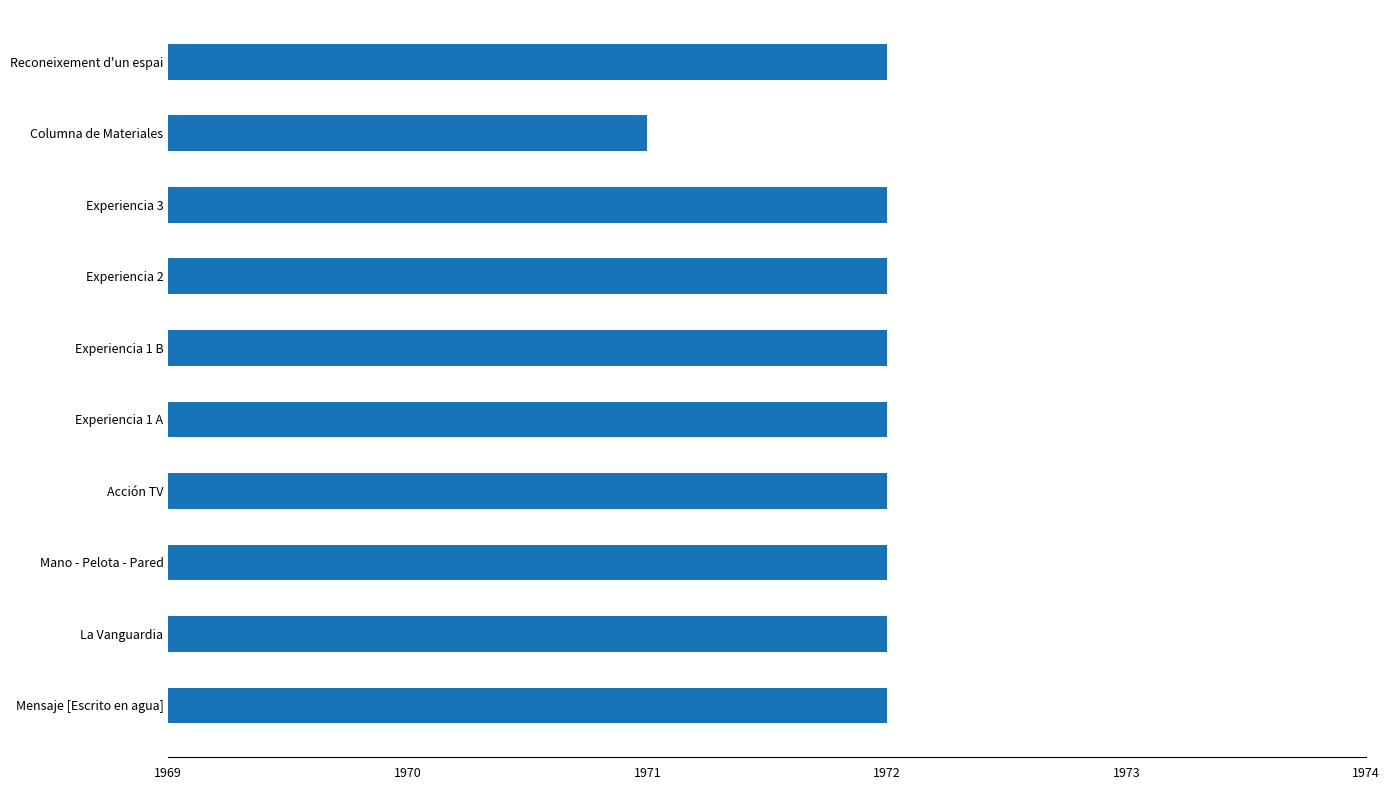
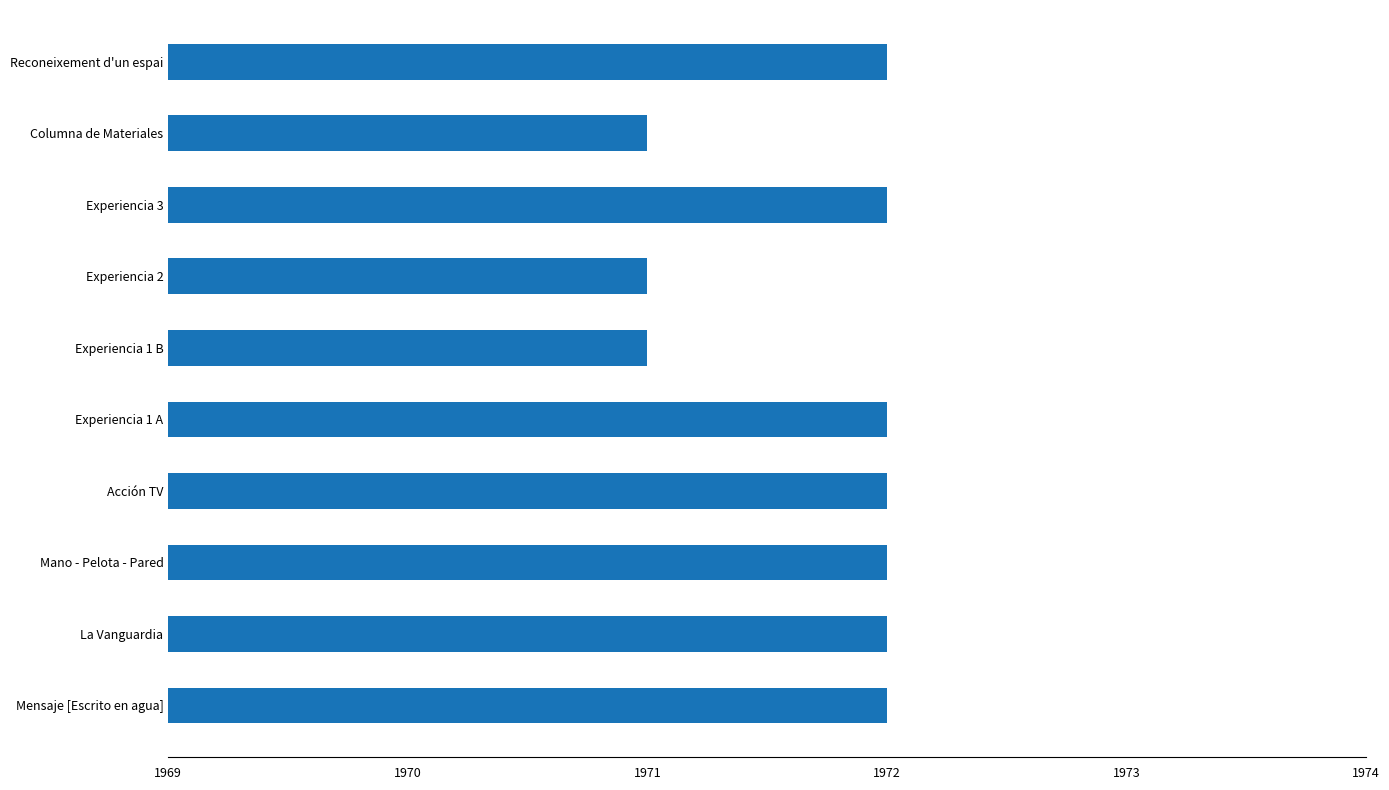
Experiencia 2: 1972 -> 1971
Experiencia 1 B: 1972 -> 1971
